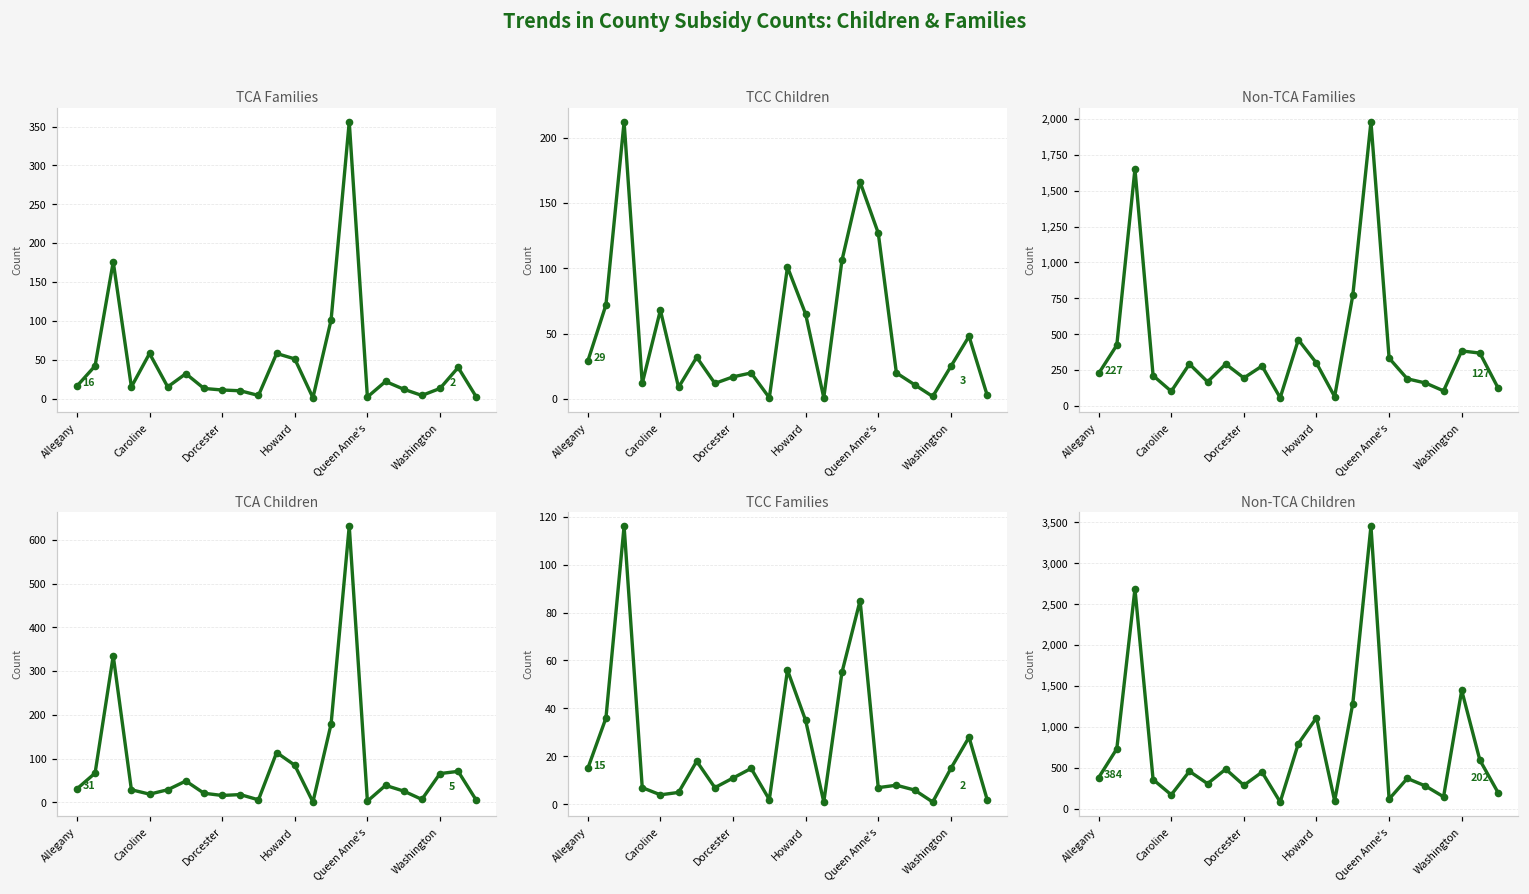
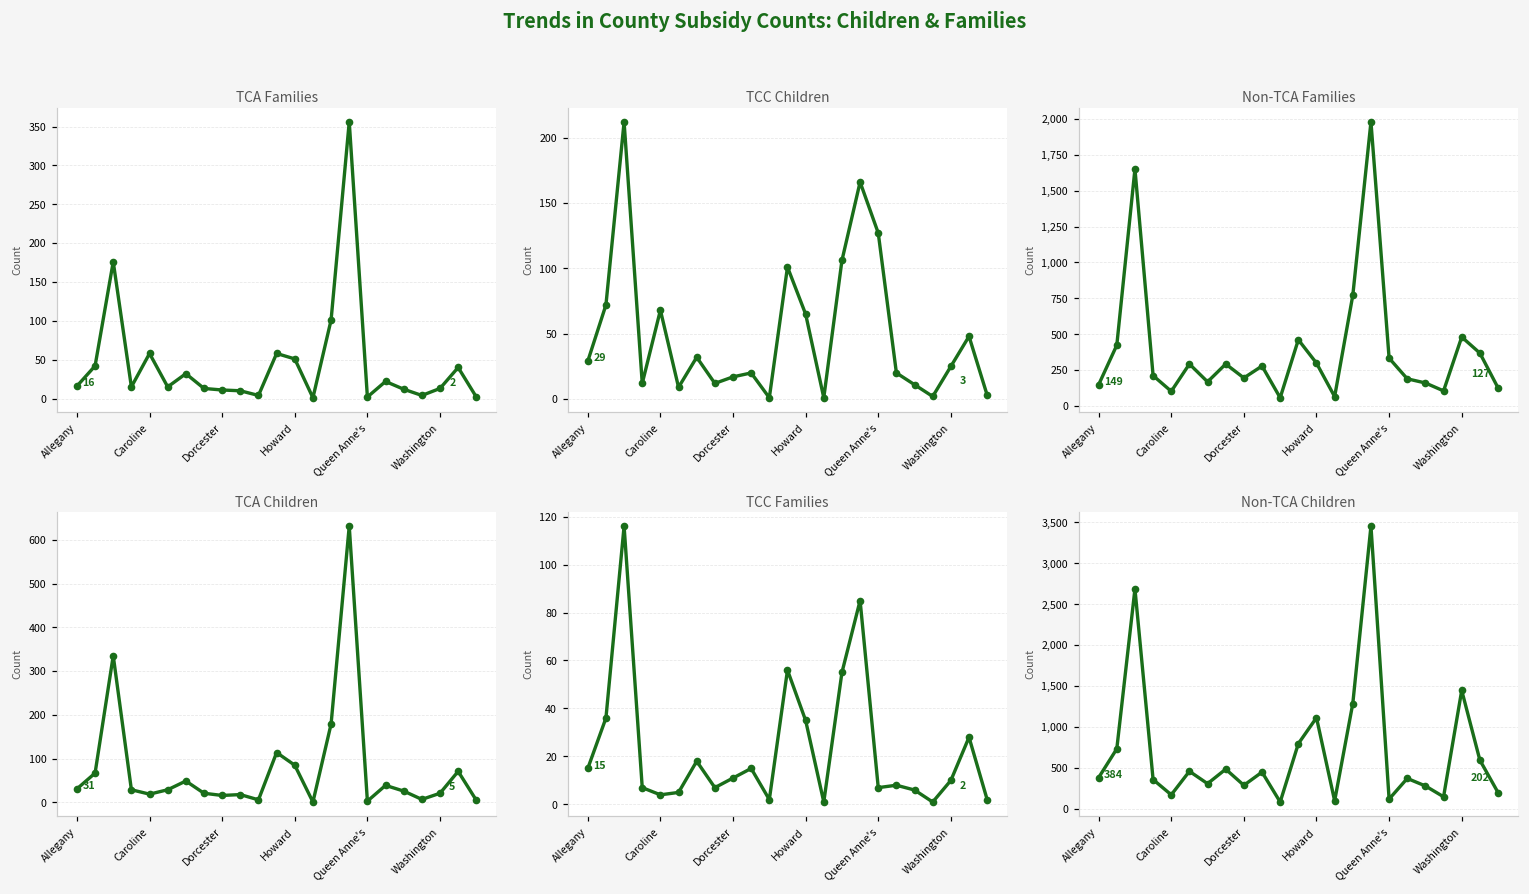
Non-TCA Families, Allegany: 227 -> 149
Non-TCA Families, Washington: 380 -> 480
TCA Children, Washington: 70 -> 20
TCC Families, Washington: 15 -> 10
